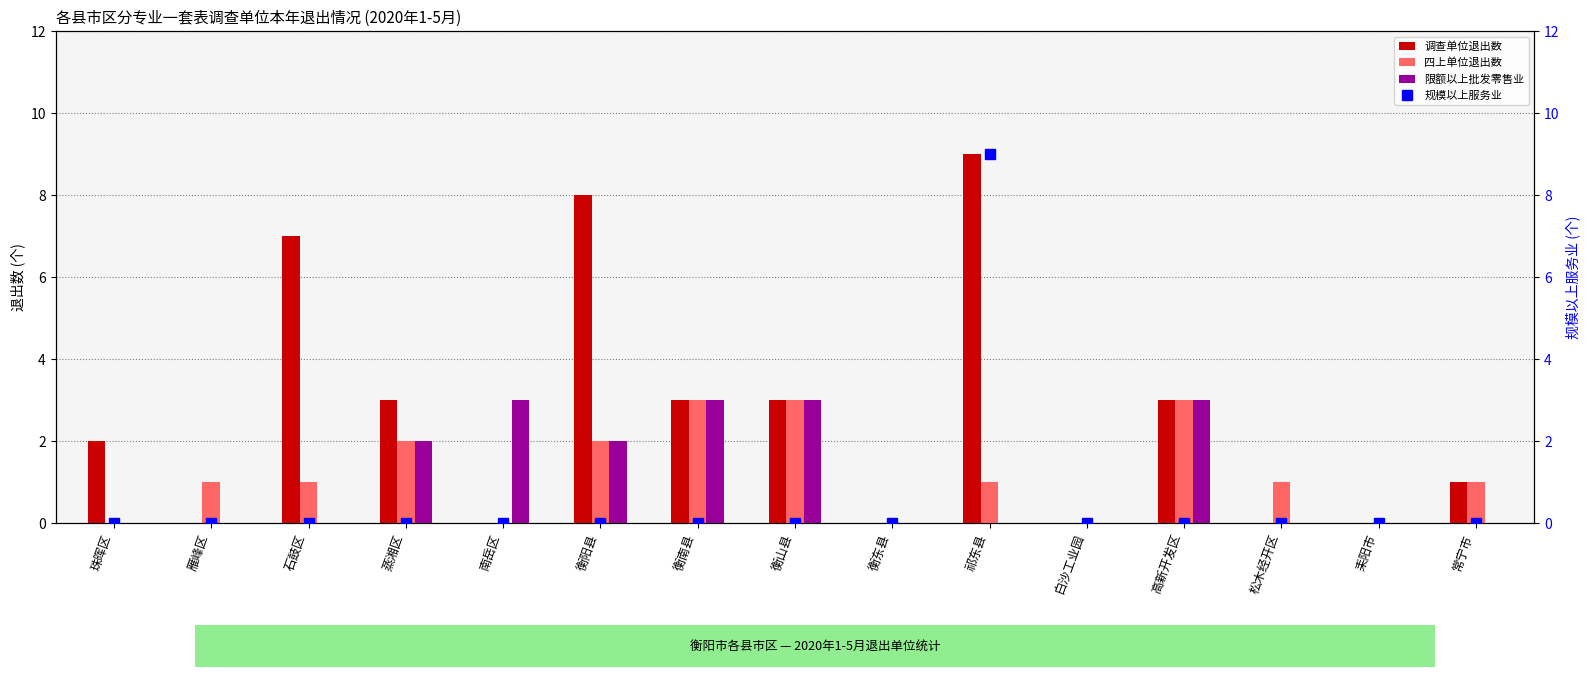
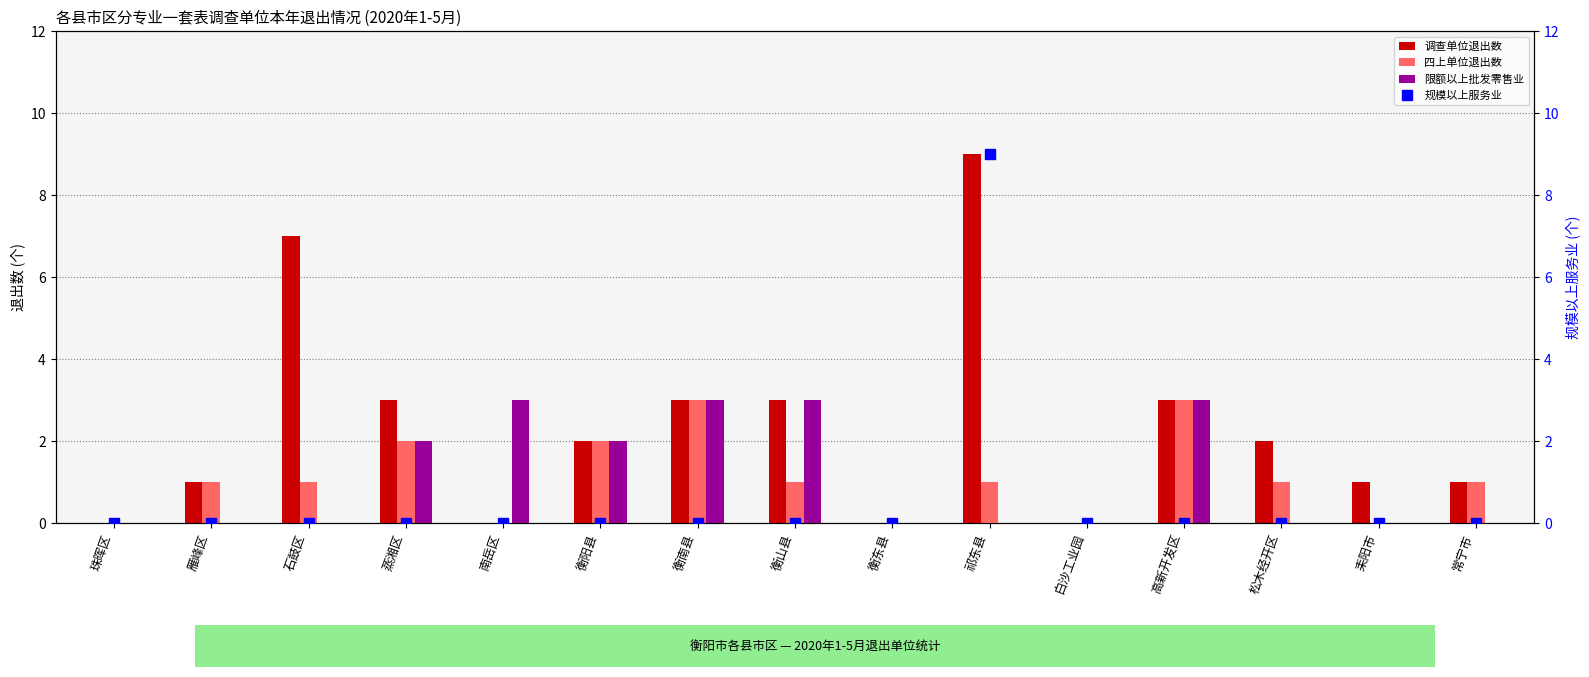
调查单位退出数, 珠晖区: 2 -> 0
调查单位退出数, 雁峰区: 0 -> 1
调查单位退出数, 衡阳县: 8 -> 2
四上单位退出数, 衡山县: 3 -> 1
调查单位退出数, 松木经开区: 0 -> 2
调查单位退出数, 耒阳市: 0 -> 1
